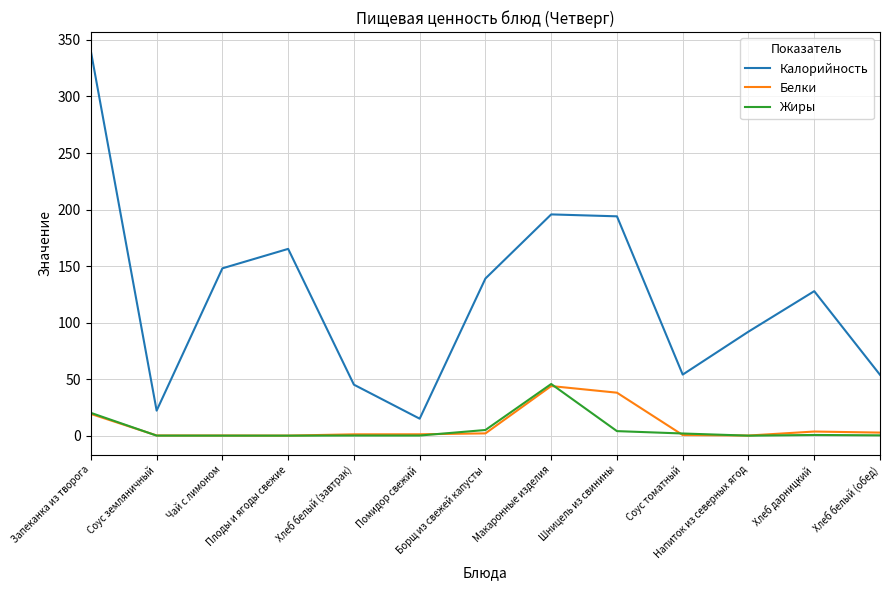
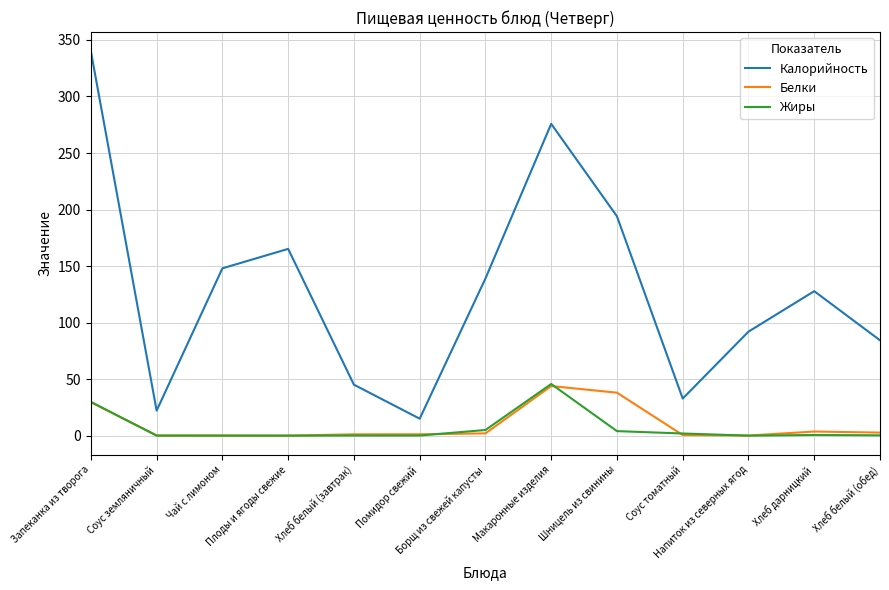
Белки, Запеканка из творога: 19 -> 30
Жиры, Запеканка из творога: 20 -> 30
Калорийность, Макаронные изделия: 196 -> 276
Калорийность, Соус томатный: 54 -> 33
Калорийность, Хлеб белый (обед): 54 -> 84
